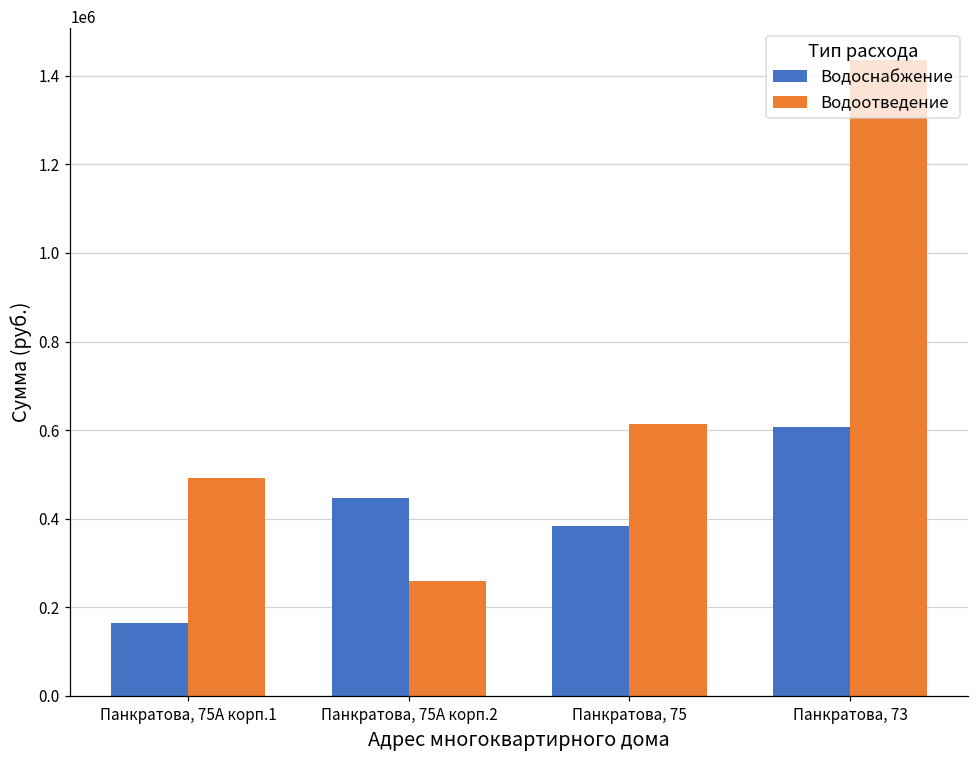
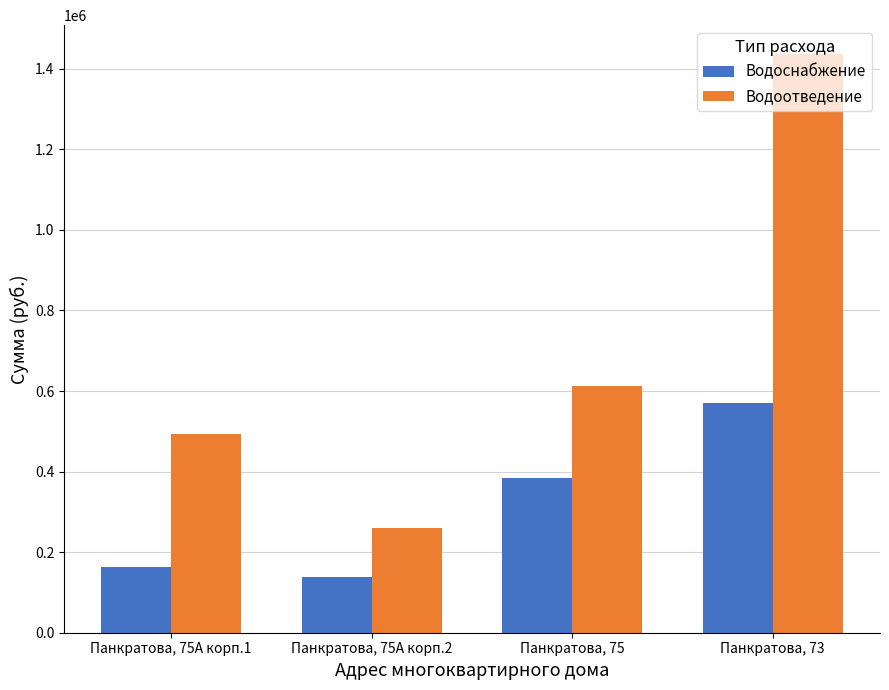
Водоснабжение, Панкратова, 75А корп.2: 450000 -> 140000
Водоснабжение, Панкратова, 73: 610000 -> 570000
